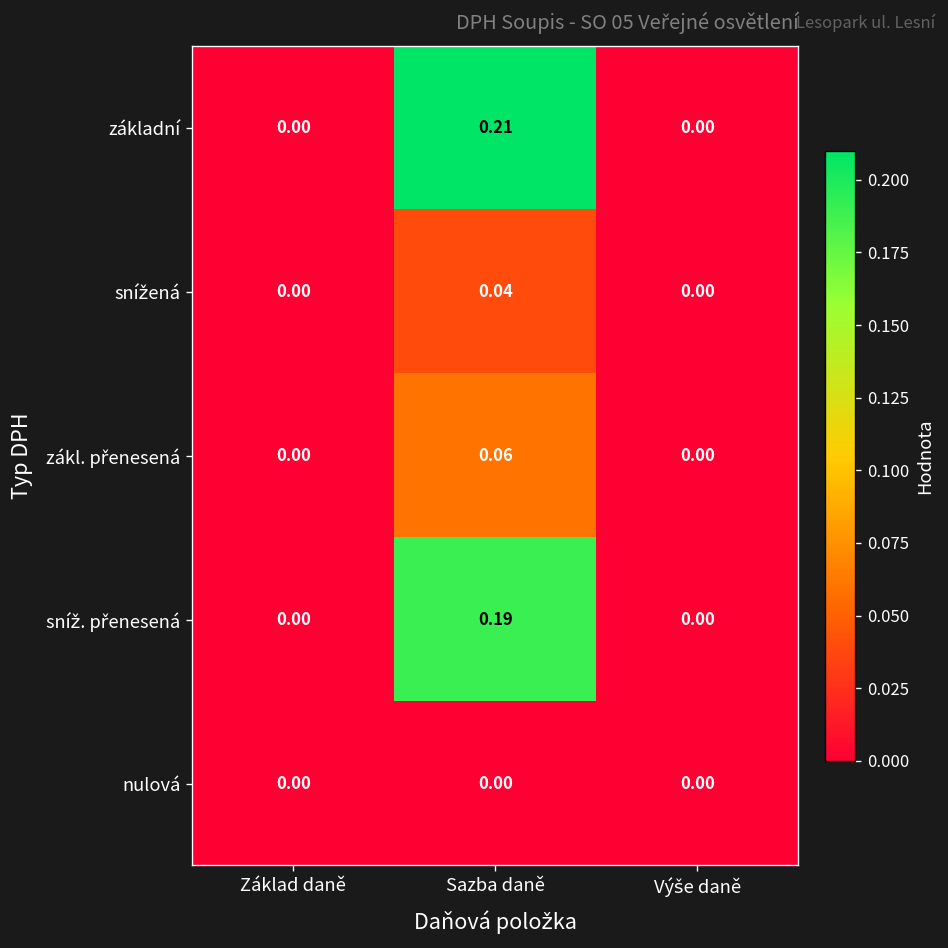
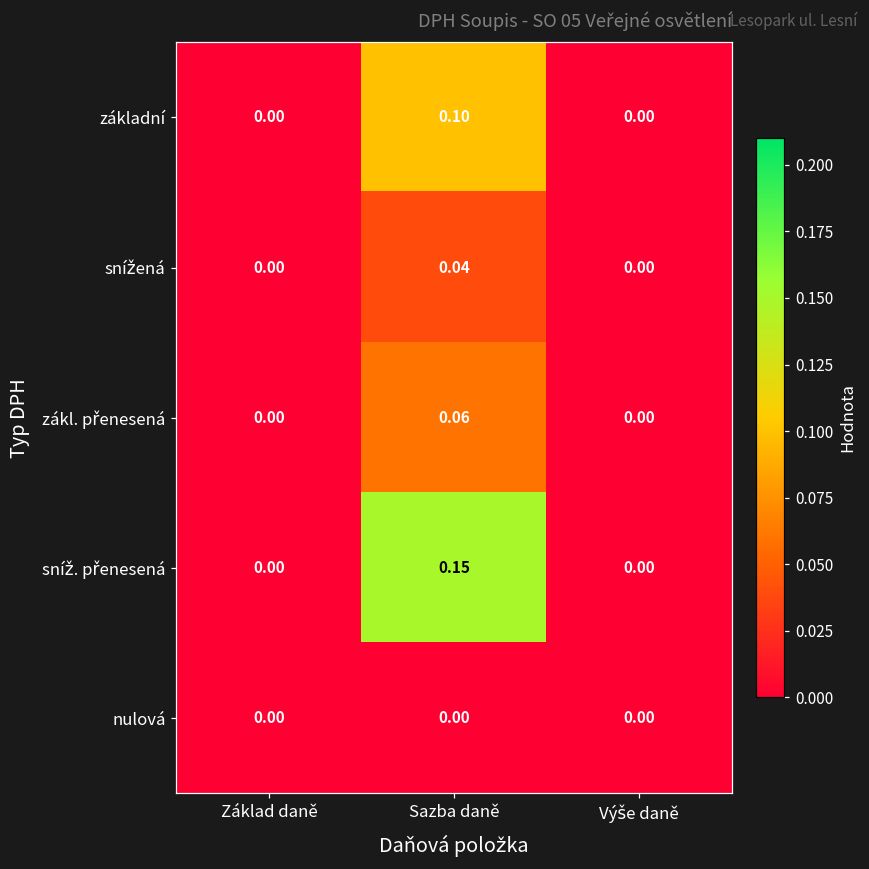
základní, Sazba daně: 0.21 -> 0.10
sníž. přenesená, Sazba daně: 0.19 -> 0.15
